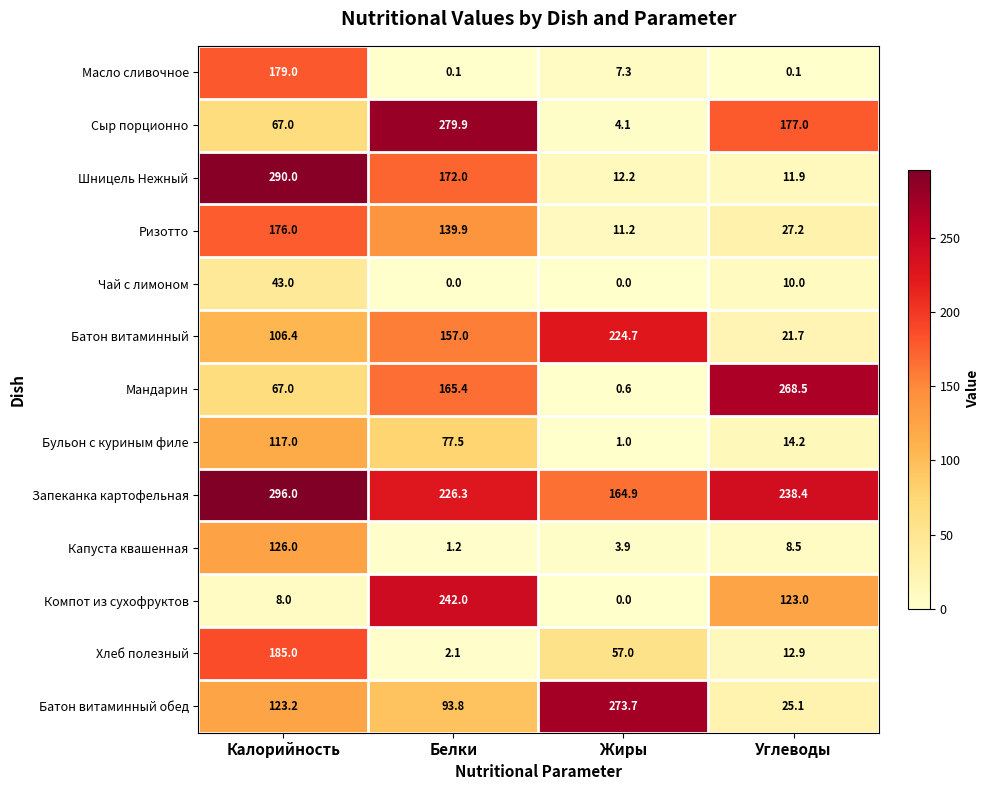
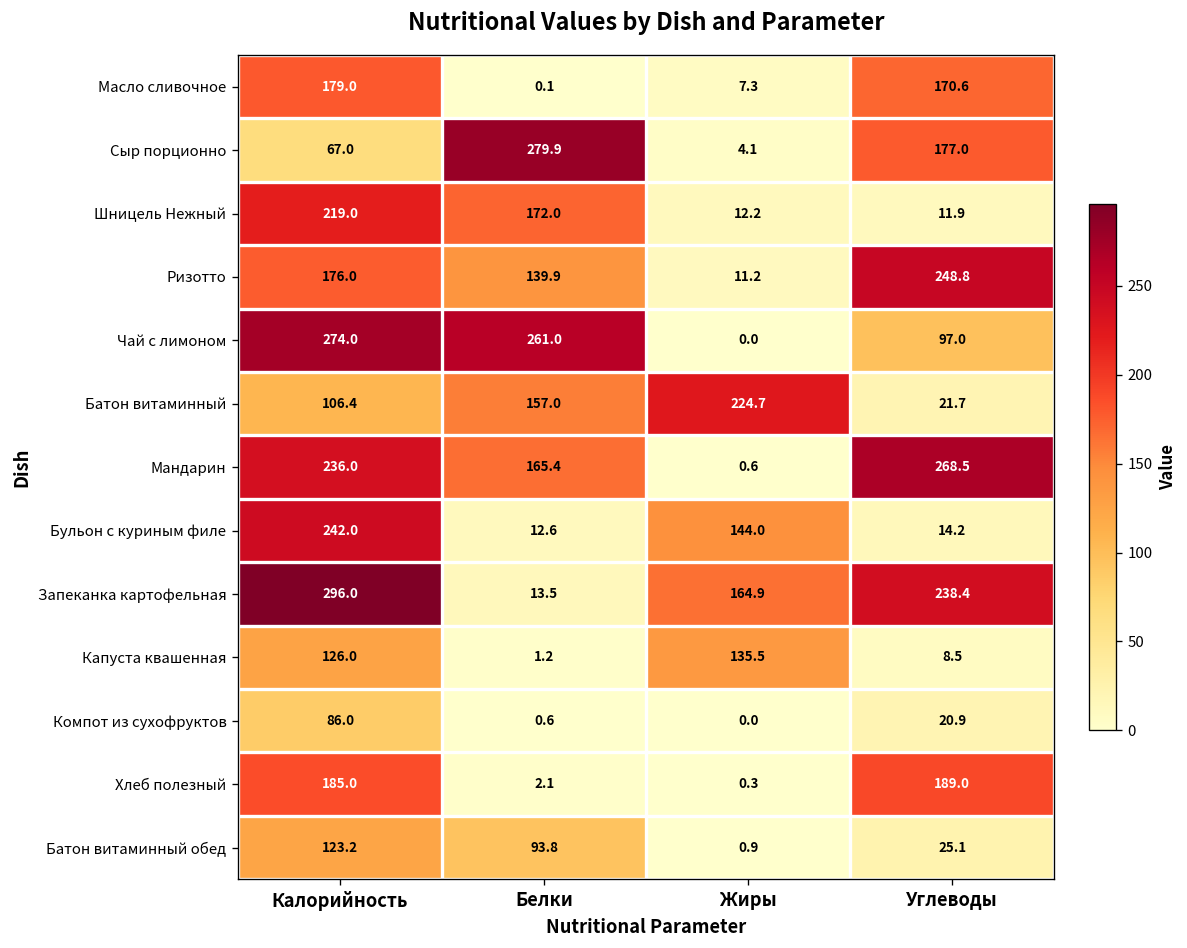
Масло сливочное, Углеводы: 0.1 -> 170.6
Шницель Нежный, Калорийность: 290.0 -> 219.0
Ризотто, Углеводы: 27.2 -> 248.8
Чай с лимоном, Калорийность: 43.0 -> 274.0
Чай с лимоном, Белки: 0.0 -> 261.0
Чай с лимоном, Углеводы: 10.0 -> 97.0
Мандарин, Калорийность: 67.0 -> 236.0
Бульон с куриным филе, Калорийность: 117.0 -> 242.0
Бульон с куриным филе, Белки: 77.5 -> 12.6
Бульон с куриным филе, Жиры: 1.0 -> 144.0
Запеканка картофельная, Белки: 226.3 -> 13.5
Капуста квашенная, Жиры: 3.9 -> 135.5
Компот из сухофруктов, Калорийность: 8.0 -> 86.0
Компот из сухофруктов, Белки: 242.0 -> 0.6
Компот из сухофруктов, Углеводы: 123.0 -> 20.9
Хлеб полезный, Жиры: 57.0 -> 0.3
Хлеб полезный, Углеводы: 12.9 -> 189.0
Батон витаминный обед, Жиры: 273.7 -> 0.9
